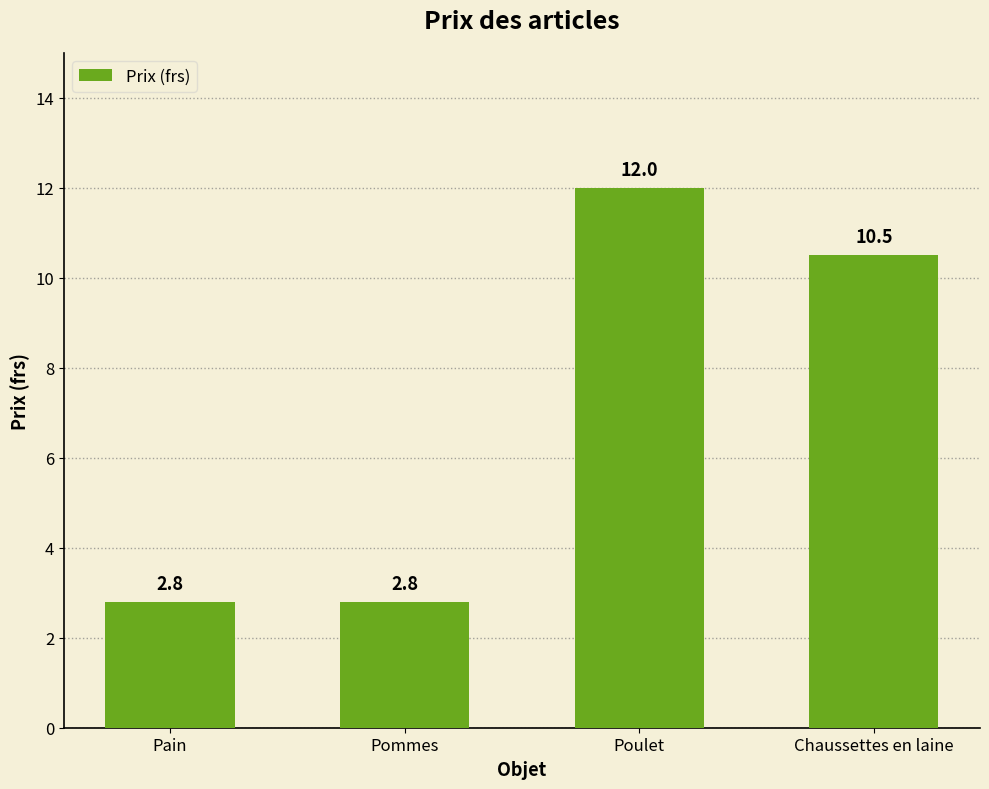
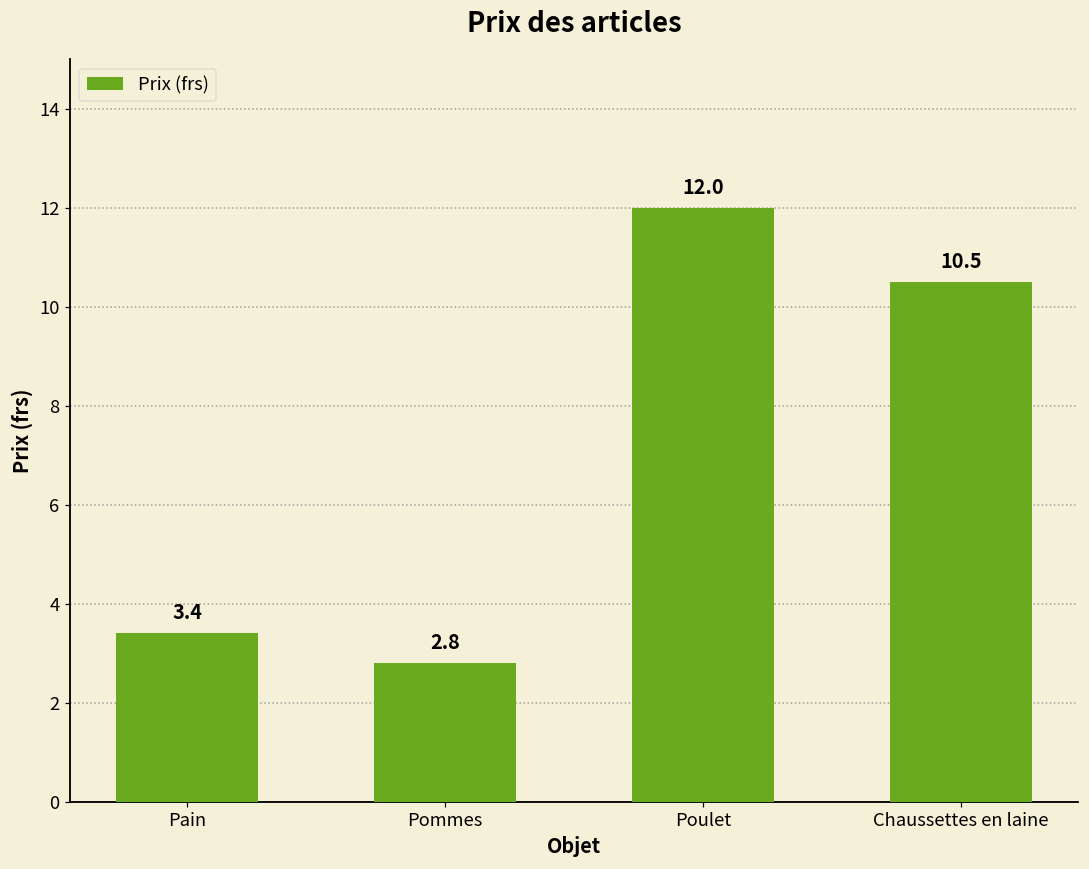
Pain: 2.8 -> 3.4
